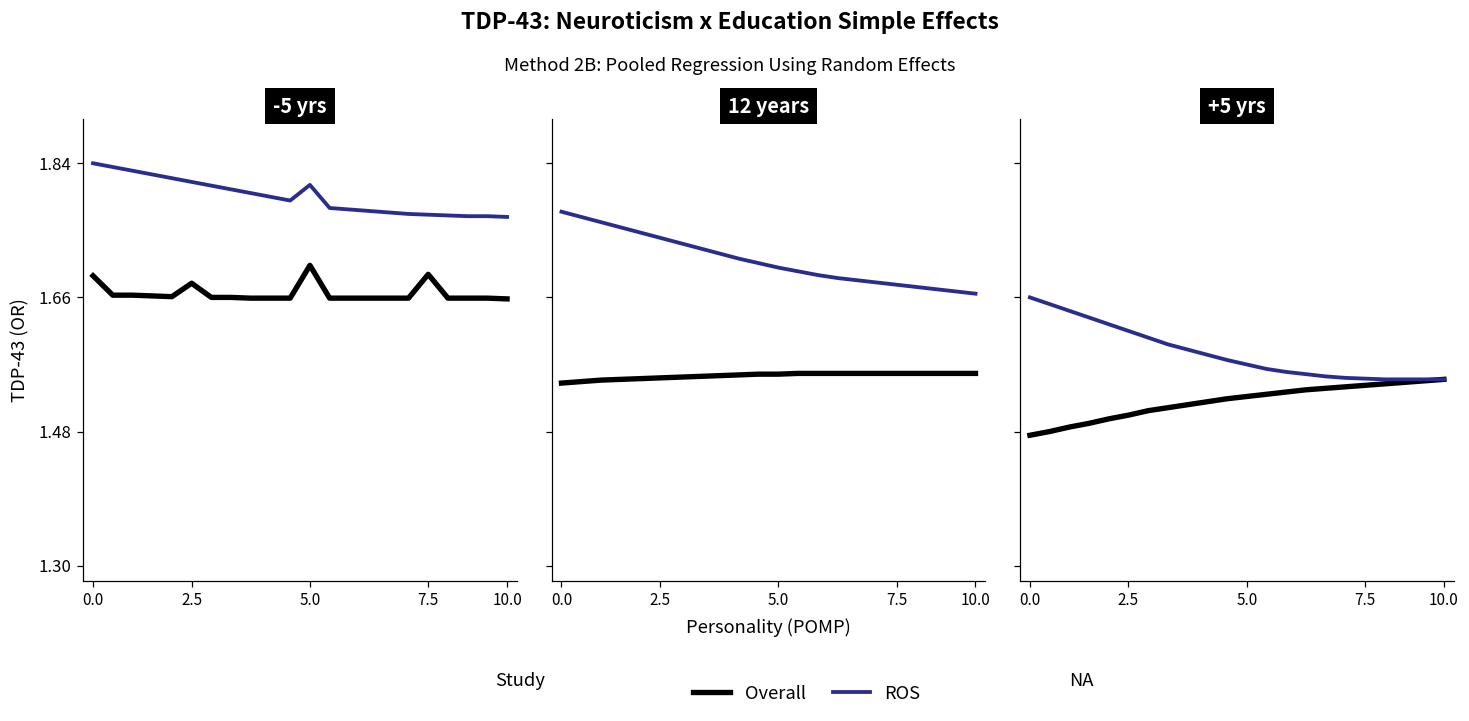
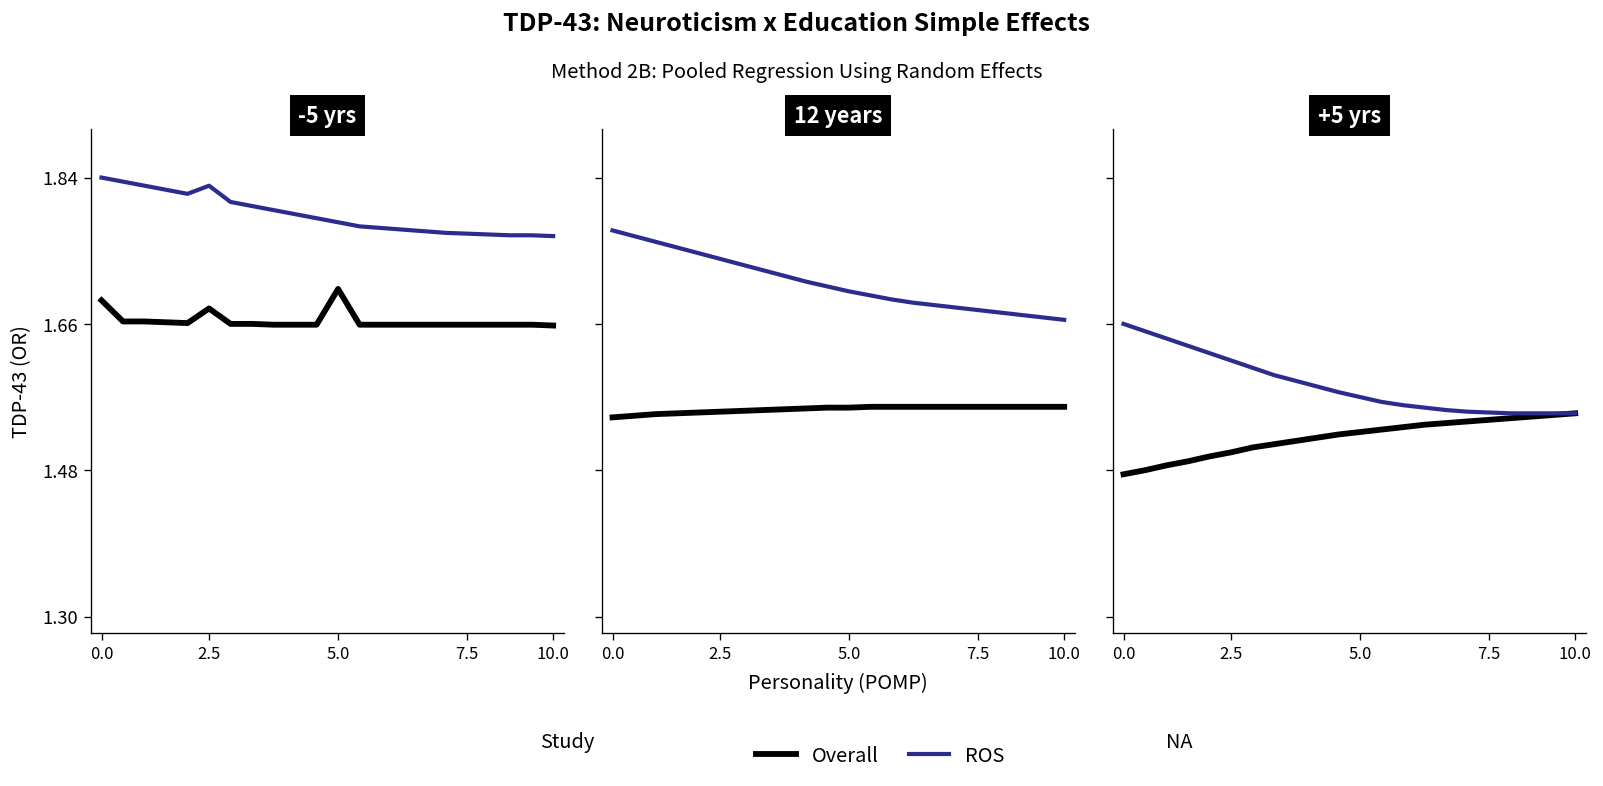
-5 yrs, ROS, 2.5: 1.82 -> 1.83
-5 yrs, ROS, 5.0: 1.81 -> 1.79
-5 yrs, Overall, 7.5: 1.69 -> 1.66
